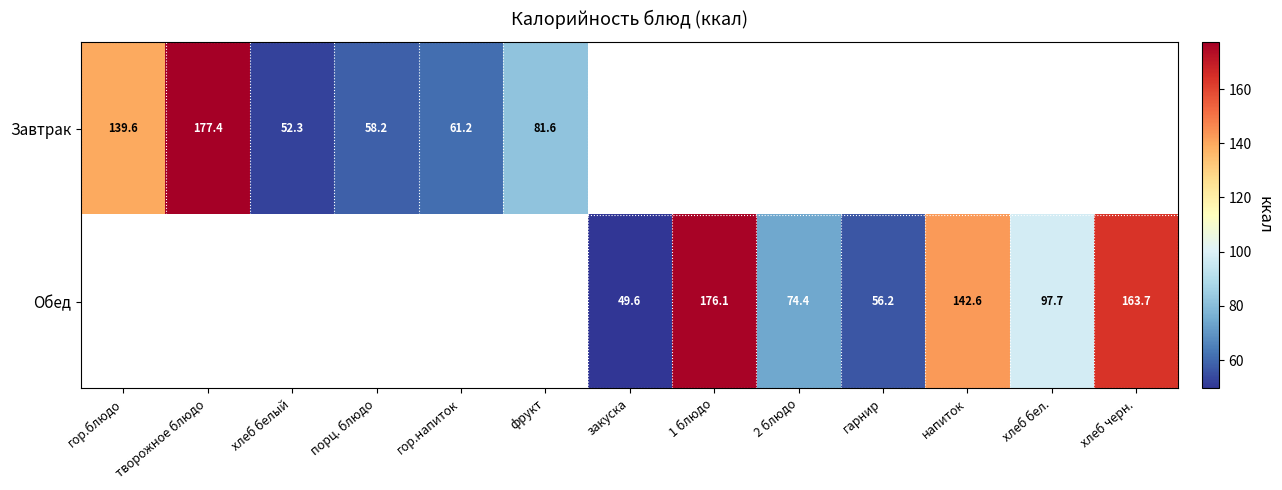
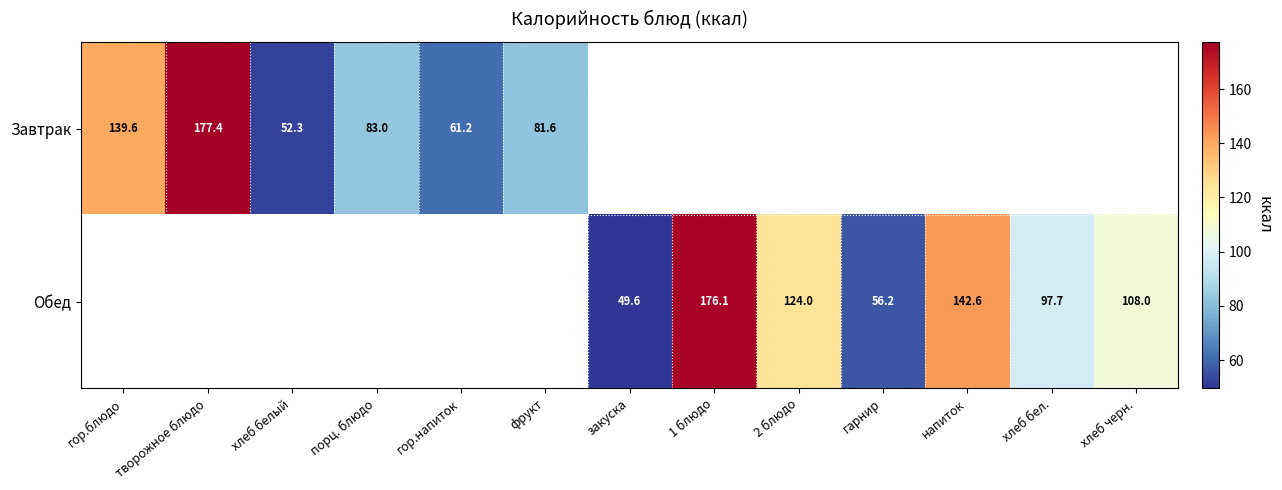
Завтрак, порц. блюдо: 58.2 -> 83.0
Обед, 2 блюдо: 74.4 -> 124.0
Обед, хлеб черн.: 163.7 -> 108.0
